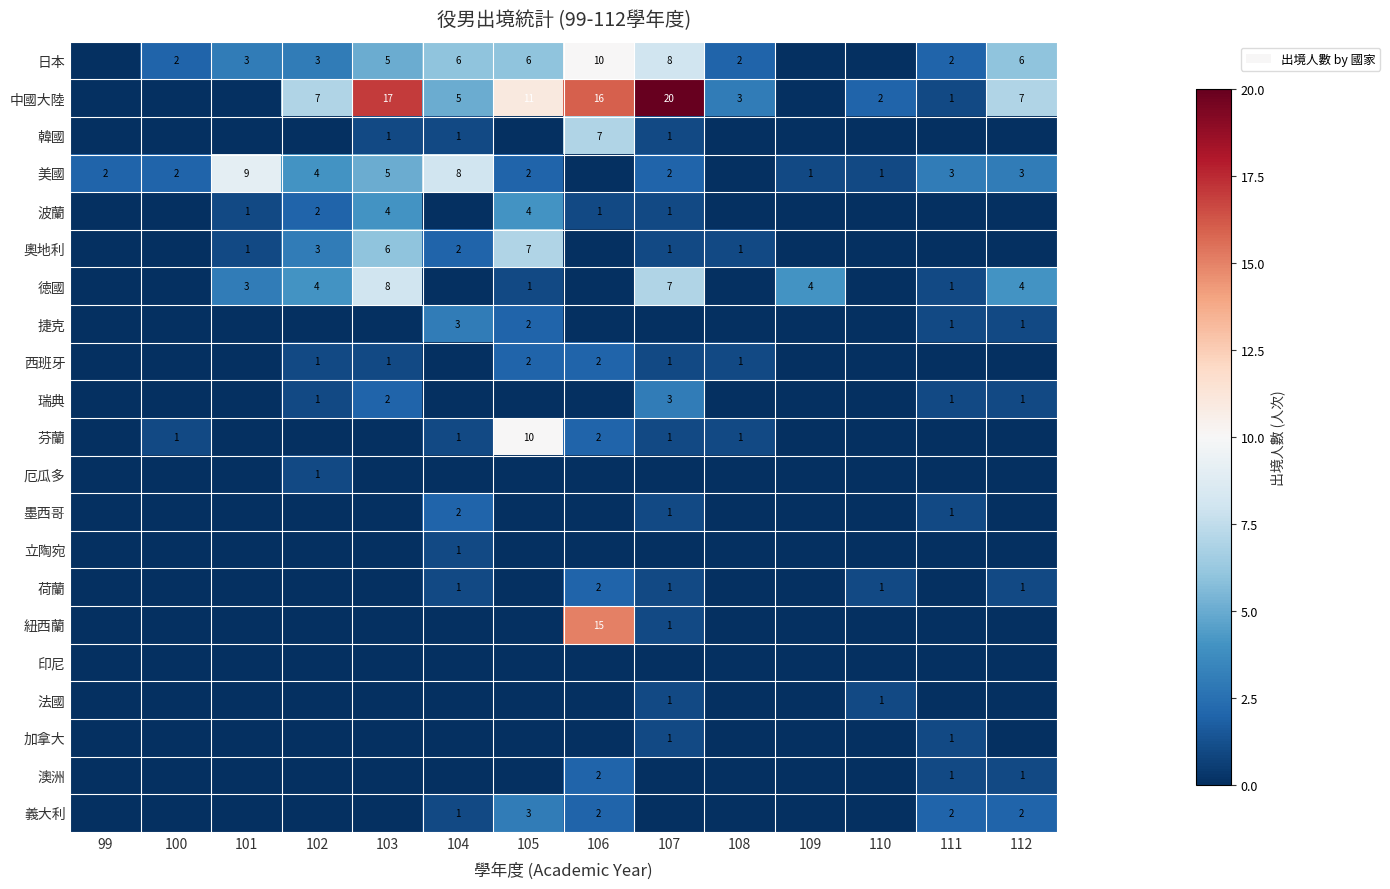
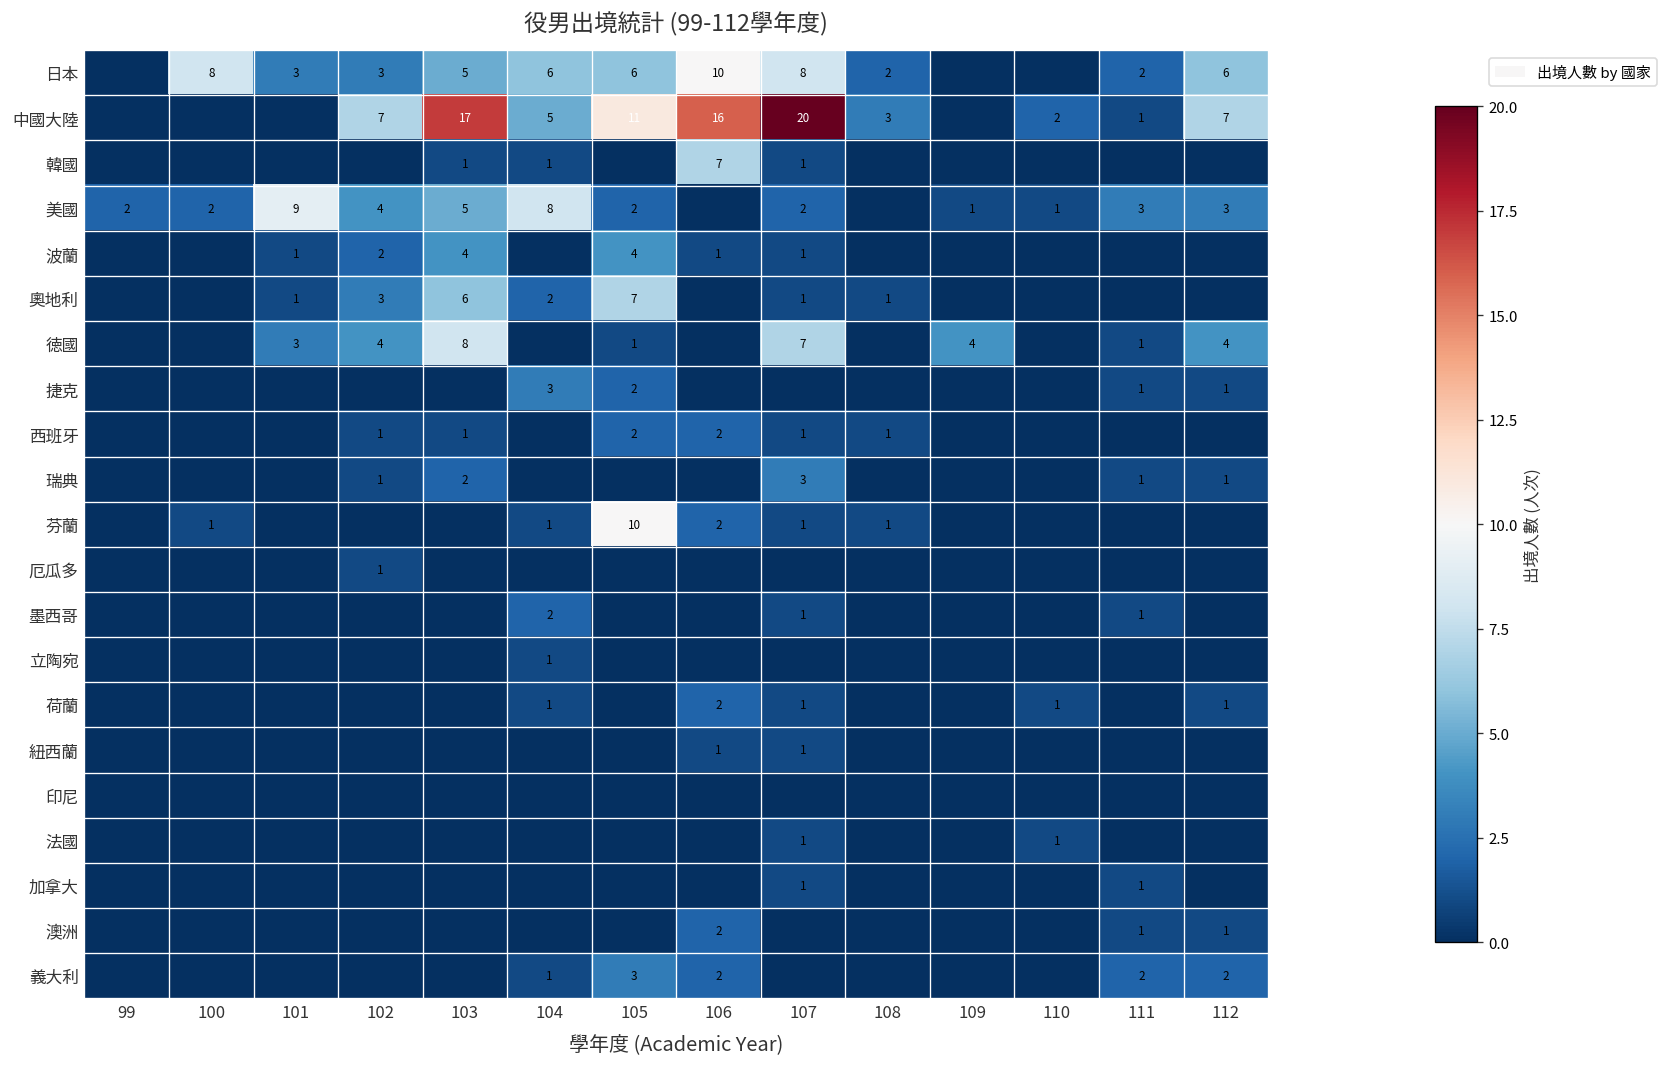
日本, 100: 2 -> 8
紐西蘭, 106: 15 -> 1
